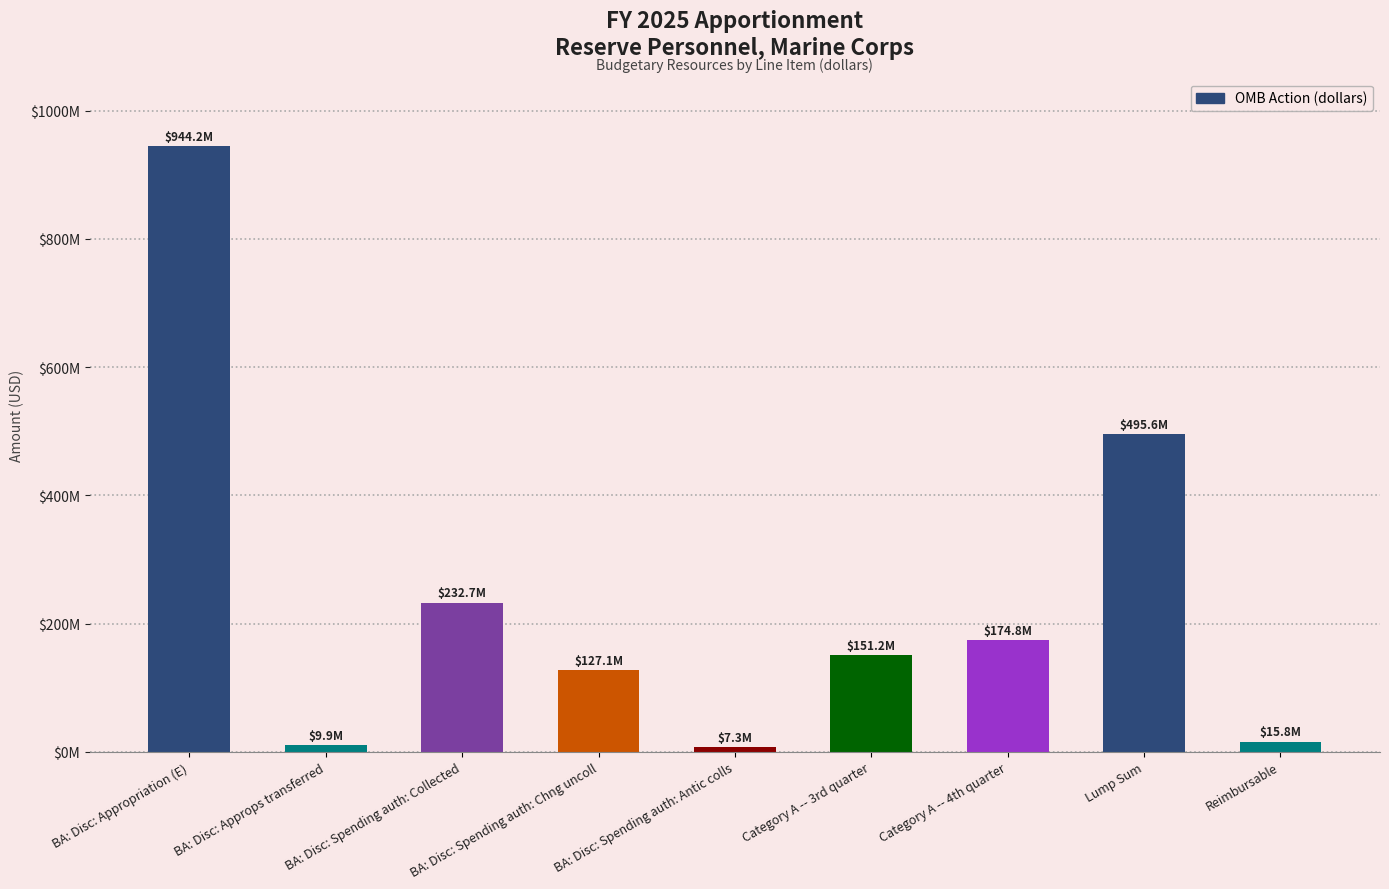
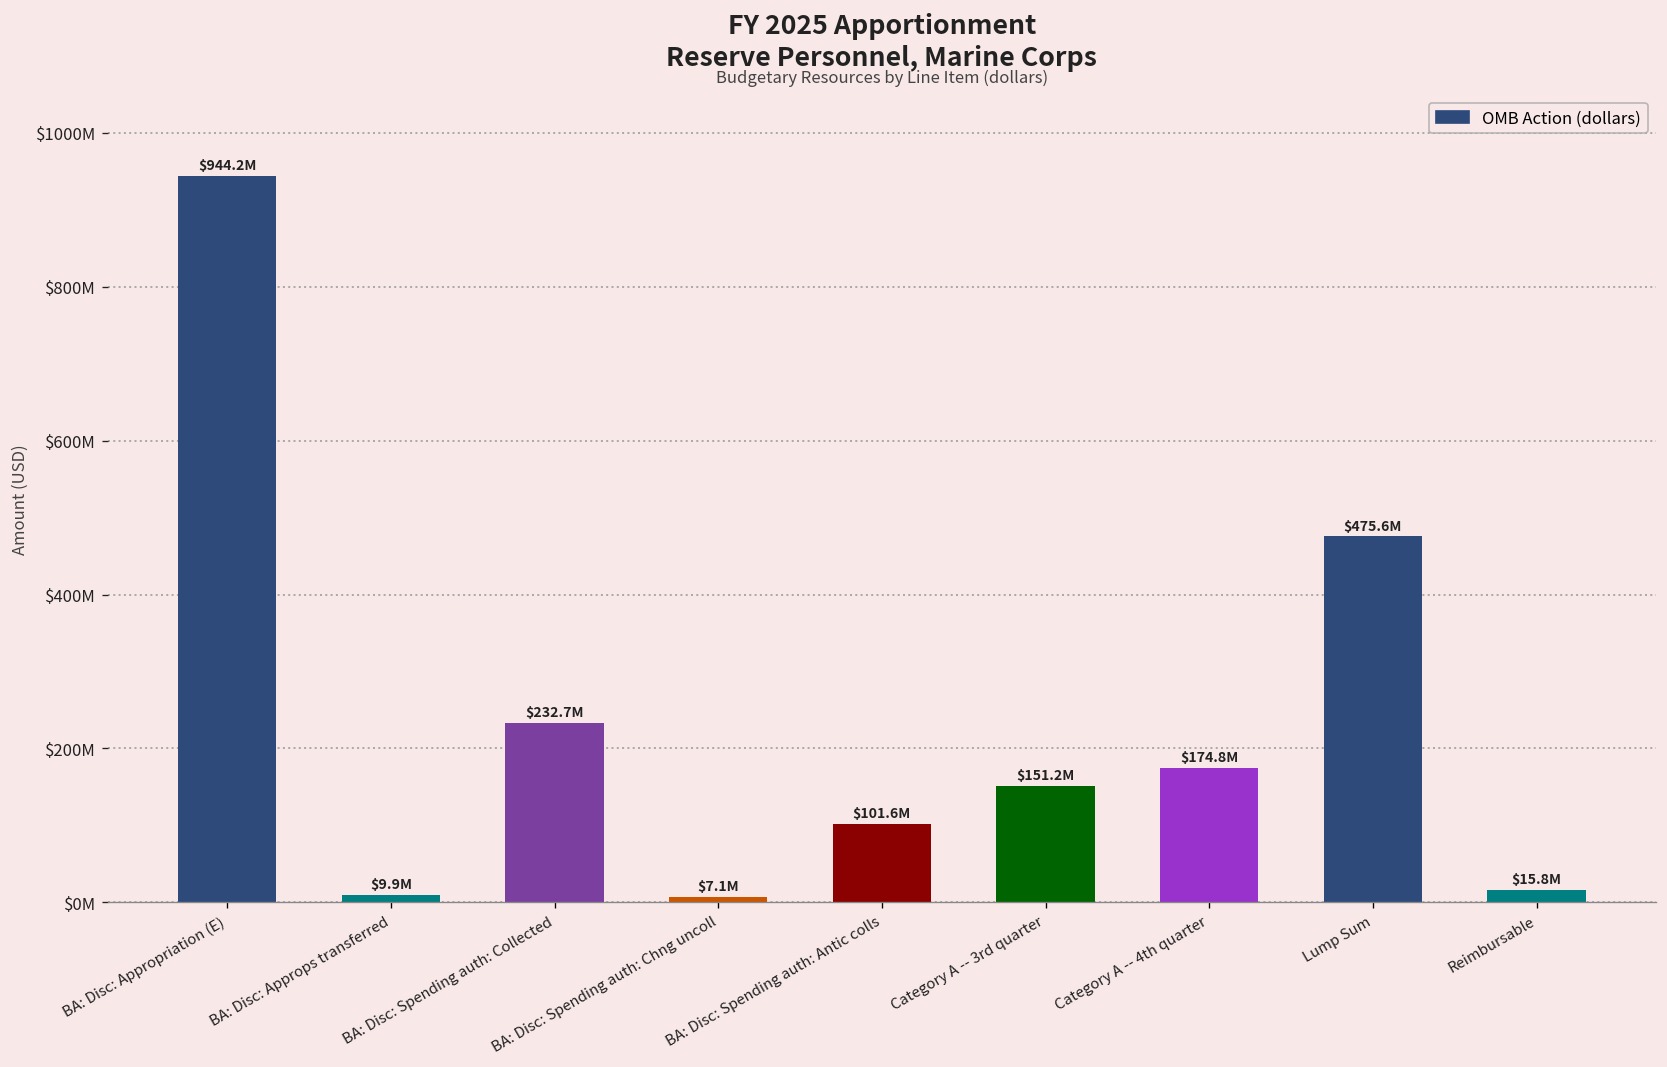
BA: Disc: Spending auth: Chng uncoll: $127.1M -> $7.1M
BA: Disc: Spending auth: Antic colls: $7.3M -> $101.6M
Lump Sum: $495.6M -> $475.6M
